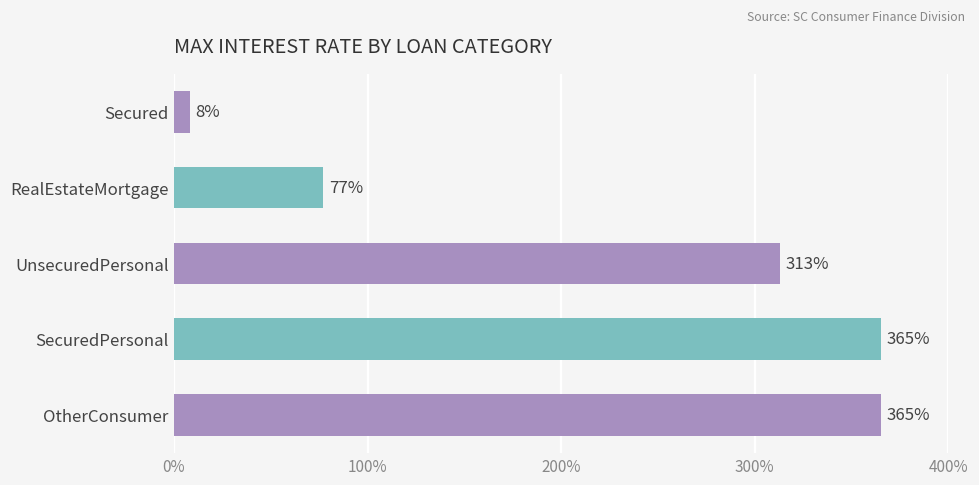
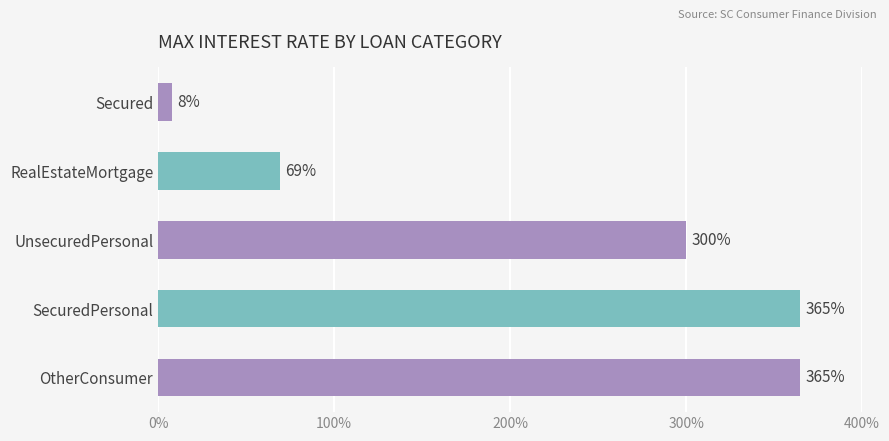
RealEstateMortgage: 77% -> 69%
UnsecuredPersonal: 313% -> 300%
